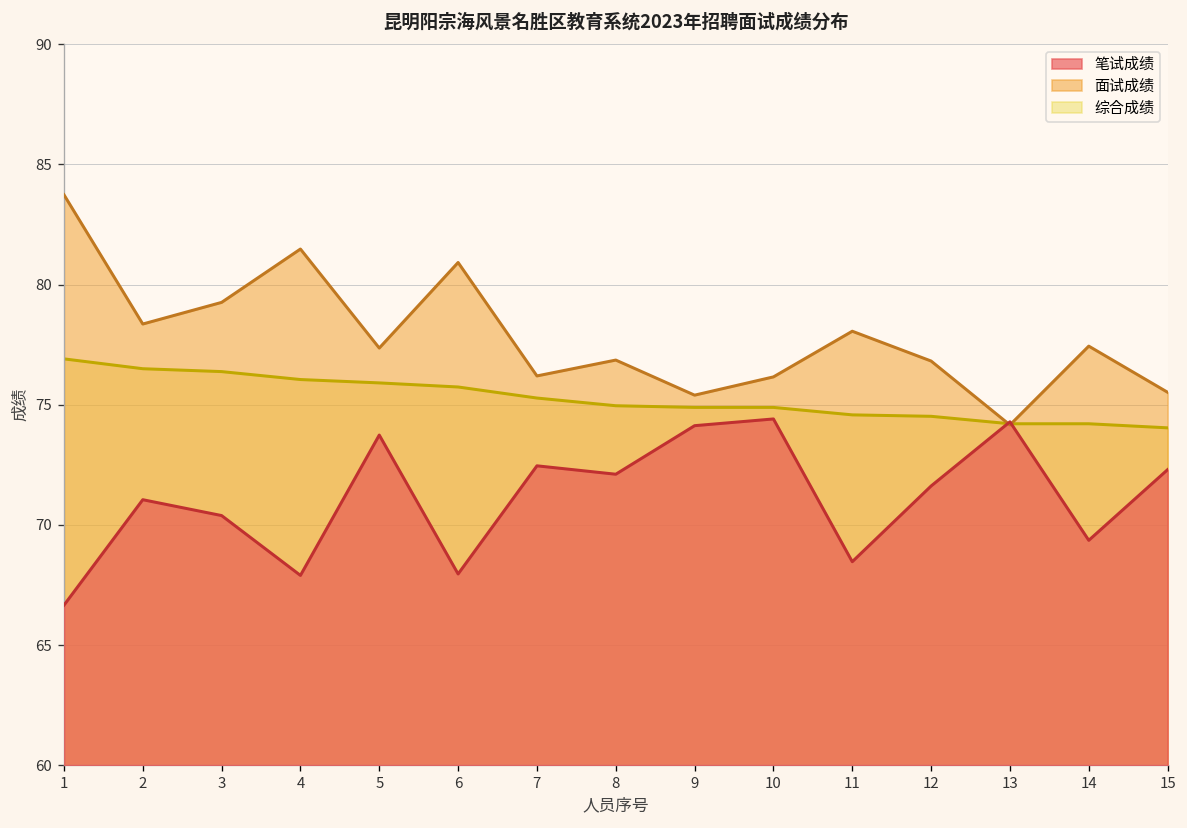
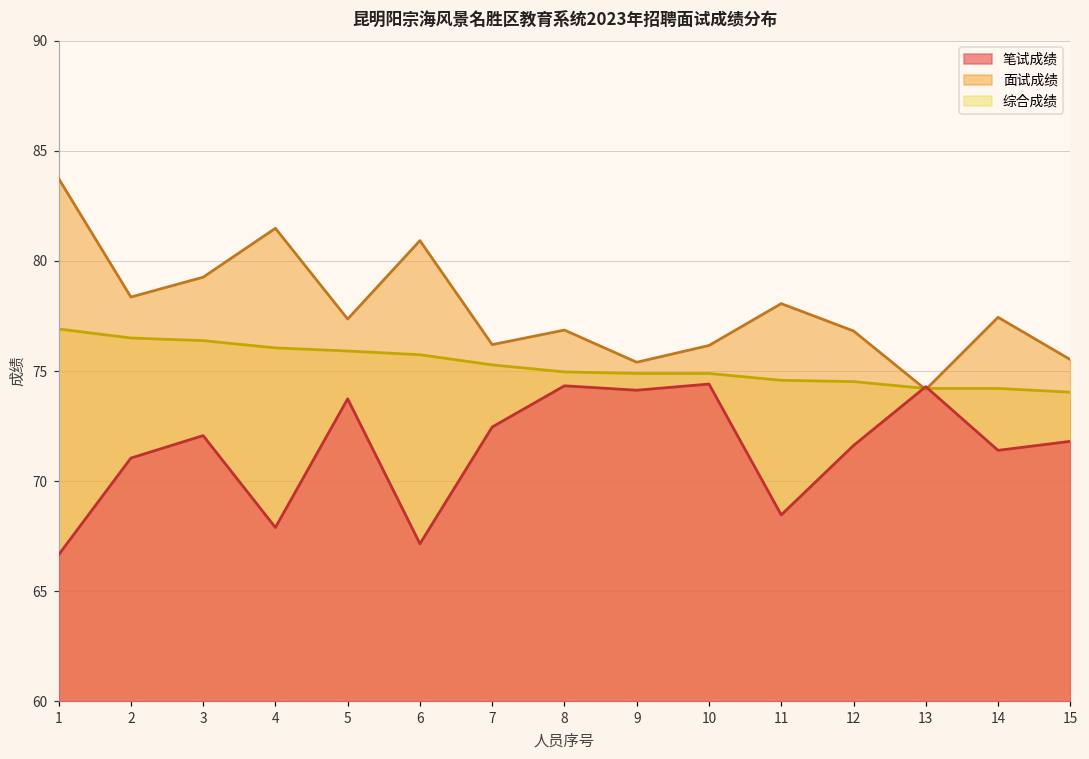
笔试成绩, 3: 70.4 -> 72.1
笔试成绩, 6: 68.0 -> 67.2
笔试成绩, 8: 72.1 -> 74.3
笔试成绩, 14: 69.4 -> 71.4
笔试成绩, 15: 72.3 -> 71.8
